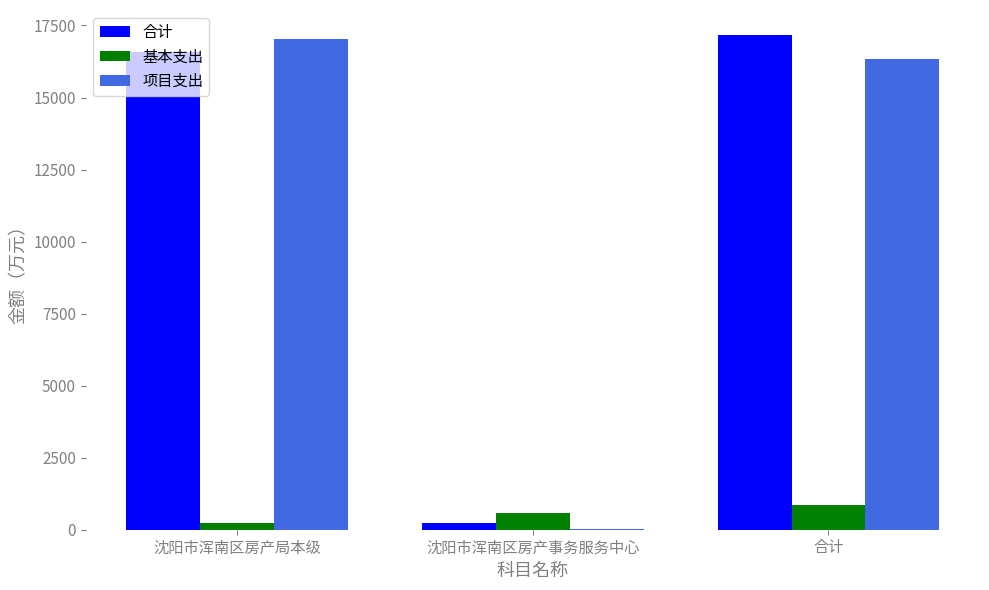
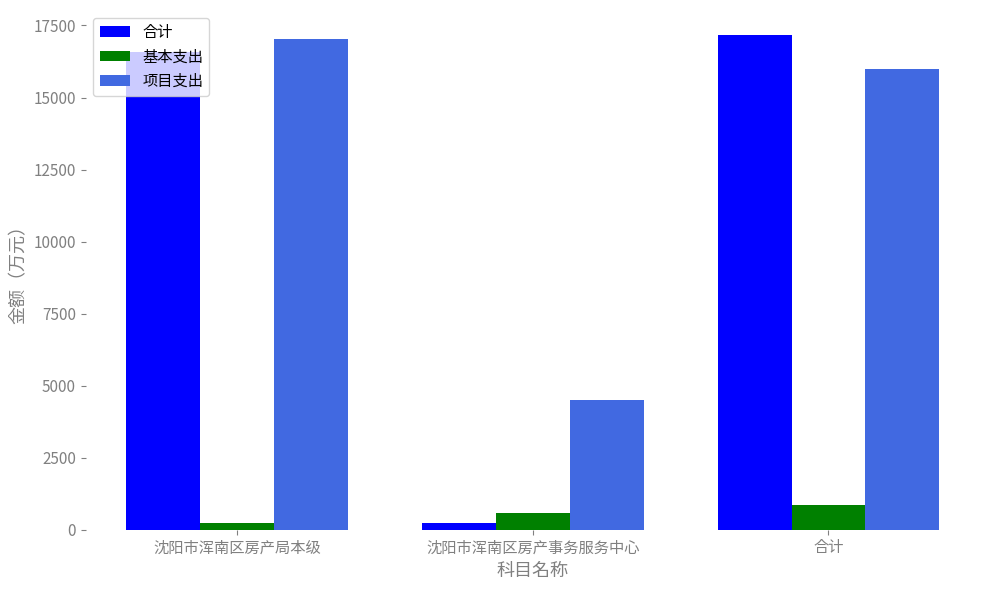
项目支出, 沈阳市浑南区房产事务服务中心: 0 -> 4500
项目支出, 合计: 16300 -> 16000
